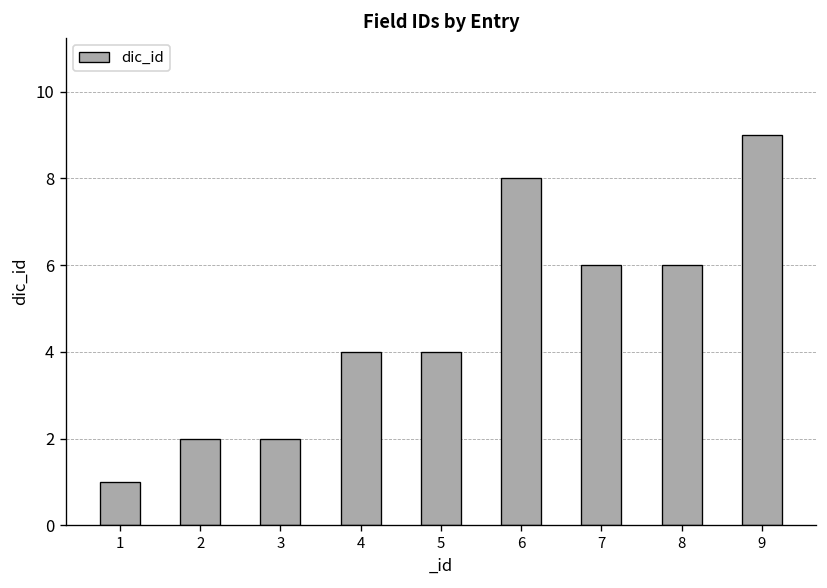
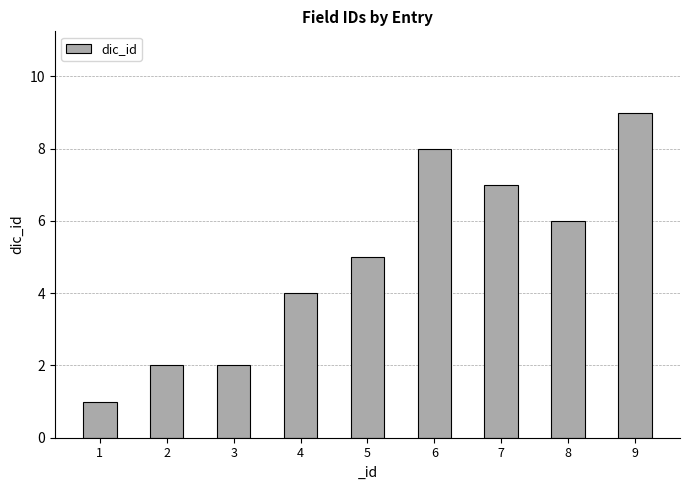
5: 4 -> 5
7: 6 -> 7
